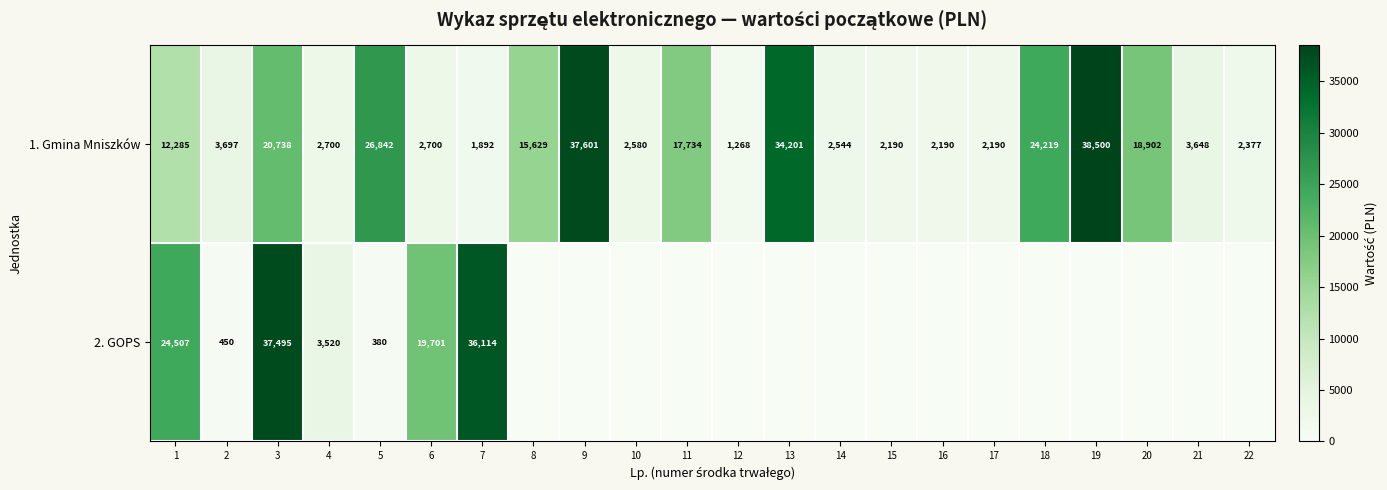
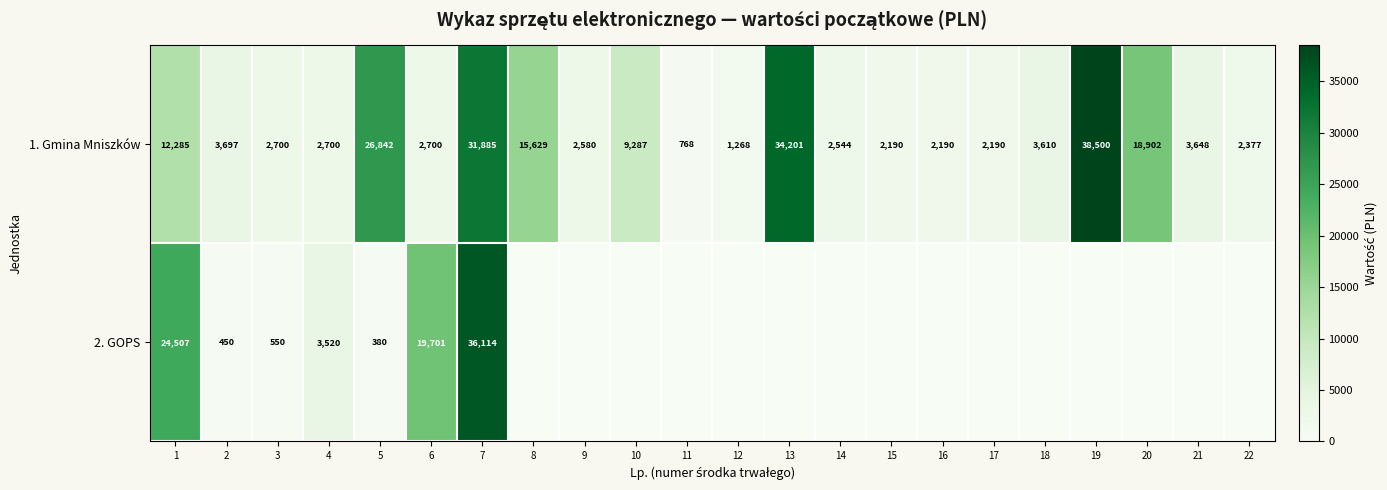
1. Gmina Mniszków, 3: 20,738 -> 2,700
1. Gmina Mniszków, 7: 1,892 -> 31,885
1. Gmina Mniszków, 9: 37,601 -> 2,580
1. Gmina Mniszków, 10: 2,580 -> 9,287
1. Gmina Mniszków, 11: 17,734 -> 768
1. Gmina Mniszków, 18: 24,219 -> 3,610
2. GOPS, 3: 37,495 -> 550
